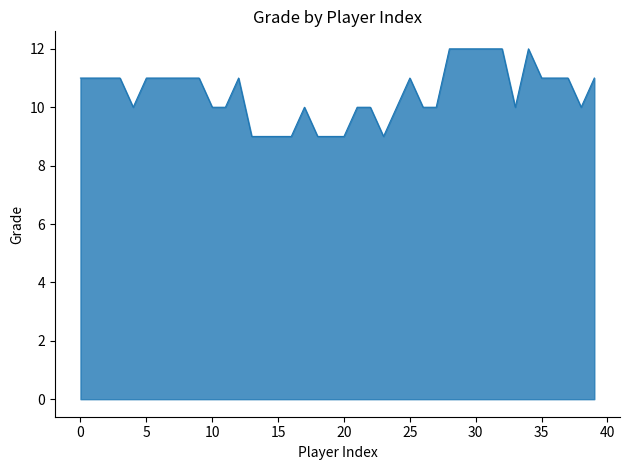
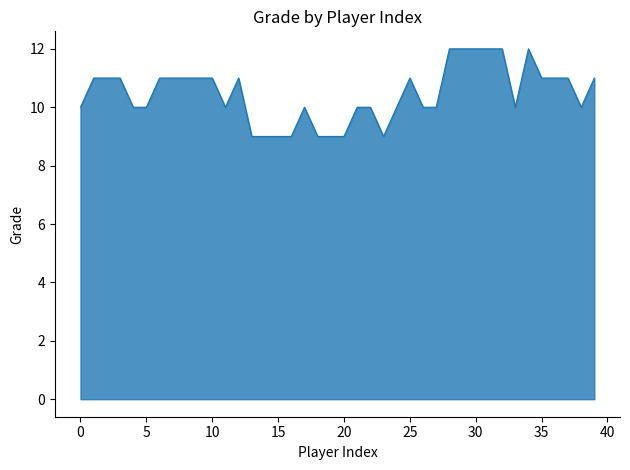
0: 11 -> 10
5: 11 -> 10
10: 10 -> 11
